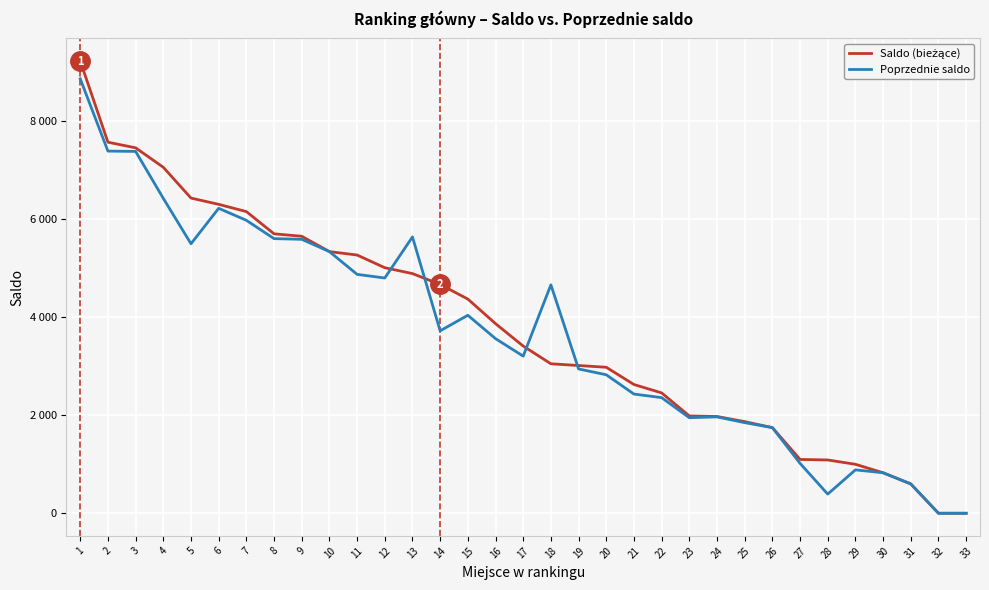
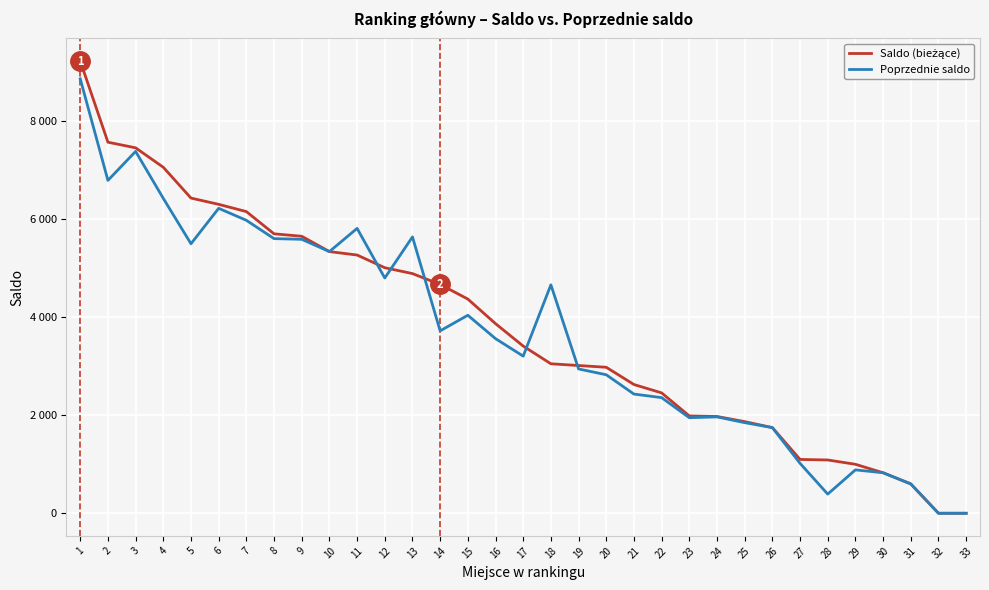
Poprzednie saldo, 2: 7400 -> 6800
Poprzednie saldo, 11: 4900 -> 5800
